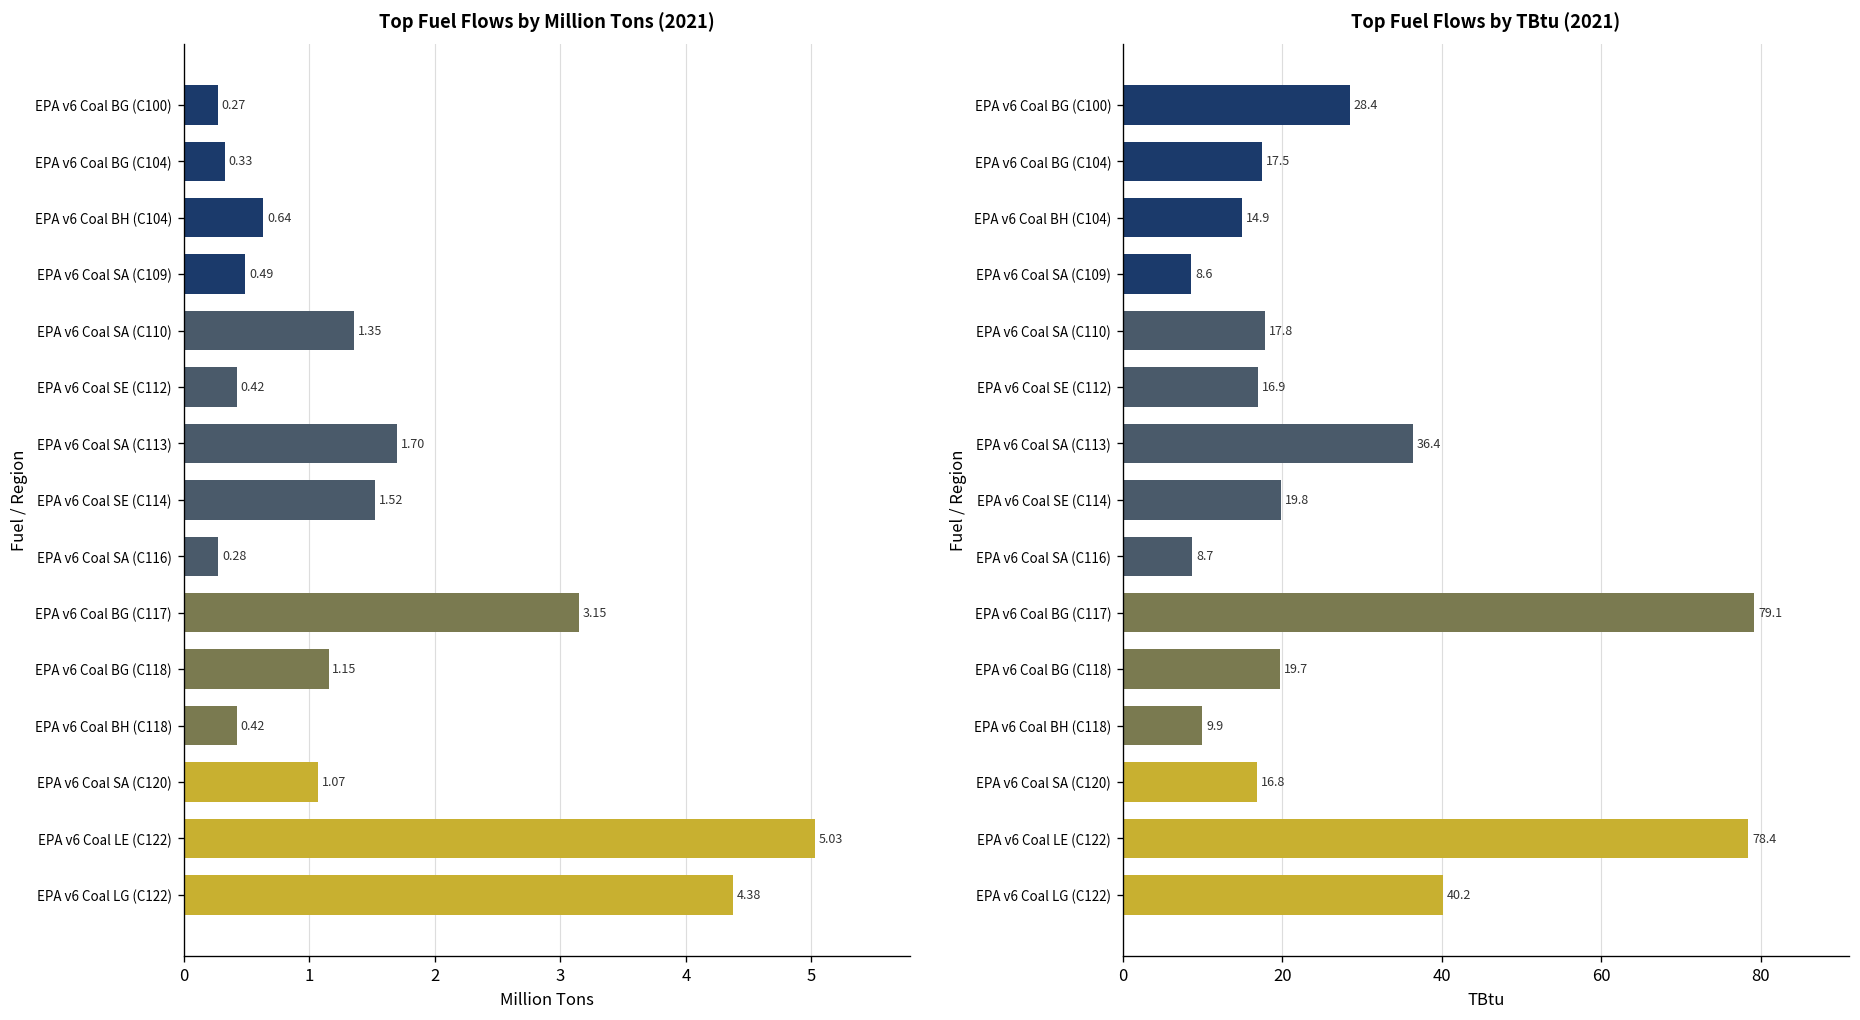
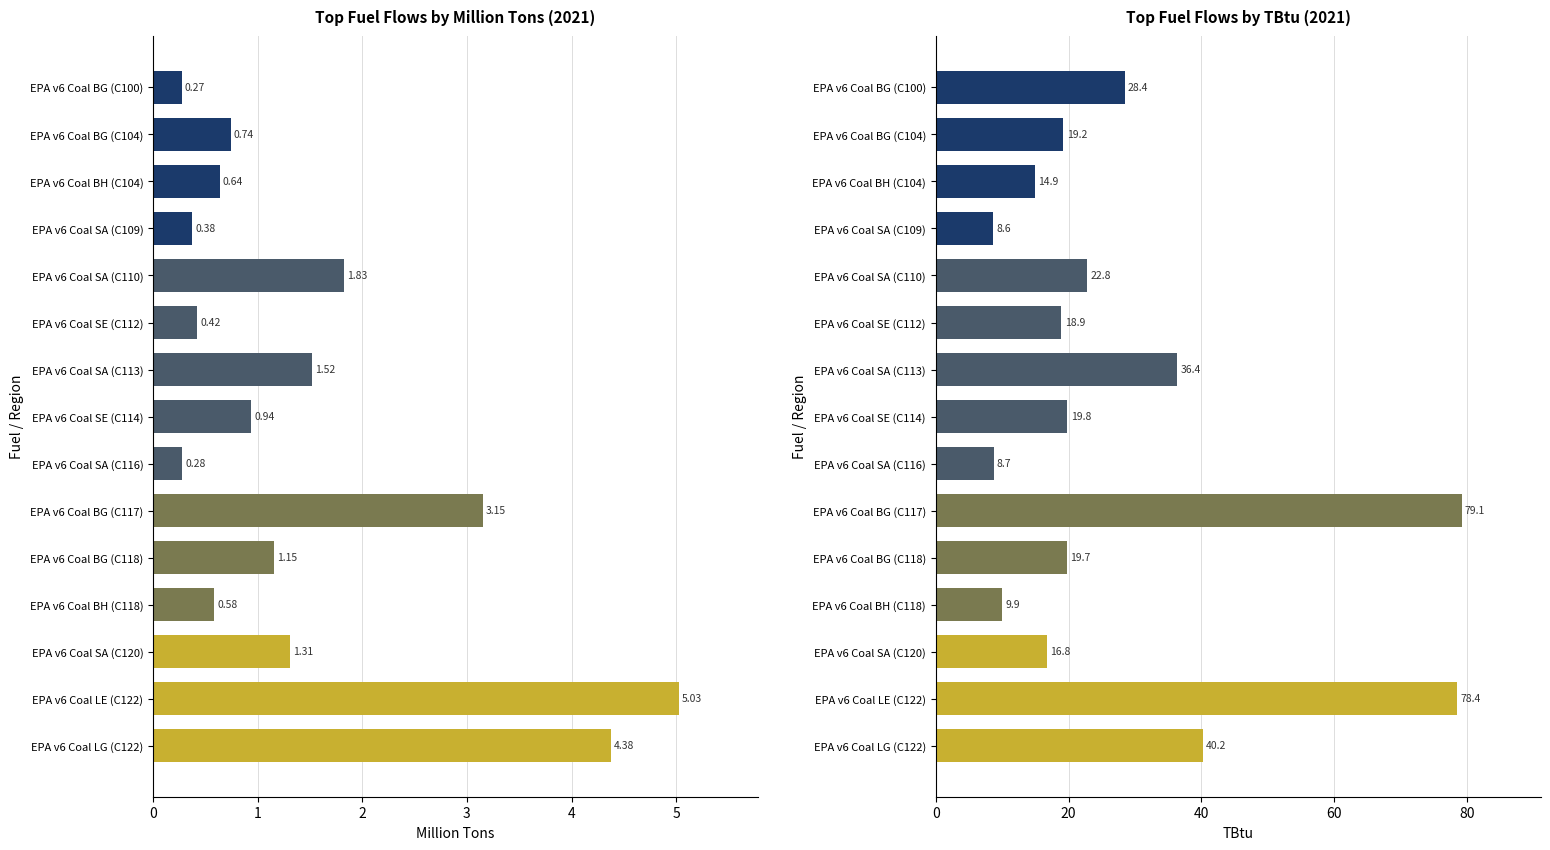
Top Fuel Flows by Million Tons (2021), EPA v6 Coal BG (C104): 0.33 -> 0.74
Top Fuel Flows by Million Tons (2021), EPA v6 Coal SA (C109): 0.49 -> 0.38
Top Fuel Flows by Million Tons (2021), EPA v6 Coal SA (C110): 1.35 -> 1.83
Top Fuel Flows by Million Tons (2021), EPA v6 Coal SA (C113): 1.70 -> 1.52
Top Fuel Flows by Million Tons (2021), EPA v6 Coal SE (C114): 1.52 -> 0.94
Top Fuel Flows by Million Tons (2021), EPA v6 Coal BH (C118): 0.42 -> 0.58
Top Fuel Flows by Million Tons (2021), EPA v6 Coal SA (C120): 1.07 -> 1.31
Top Fuel Flows by TBtu (2021), EPA v6 Coal BG (C104): 17.5 -> 19.2
Top Fuel Flows by TBtu (2021), EPA v6 Coal SA (C110): 17.8 -> 22.8
Top Fuel Flows by TBtu (2021), EPA v6 Coal SE (C112): 16.9 -> 18.9
